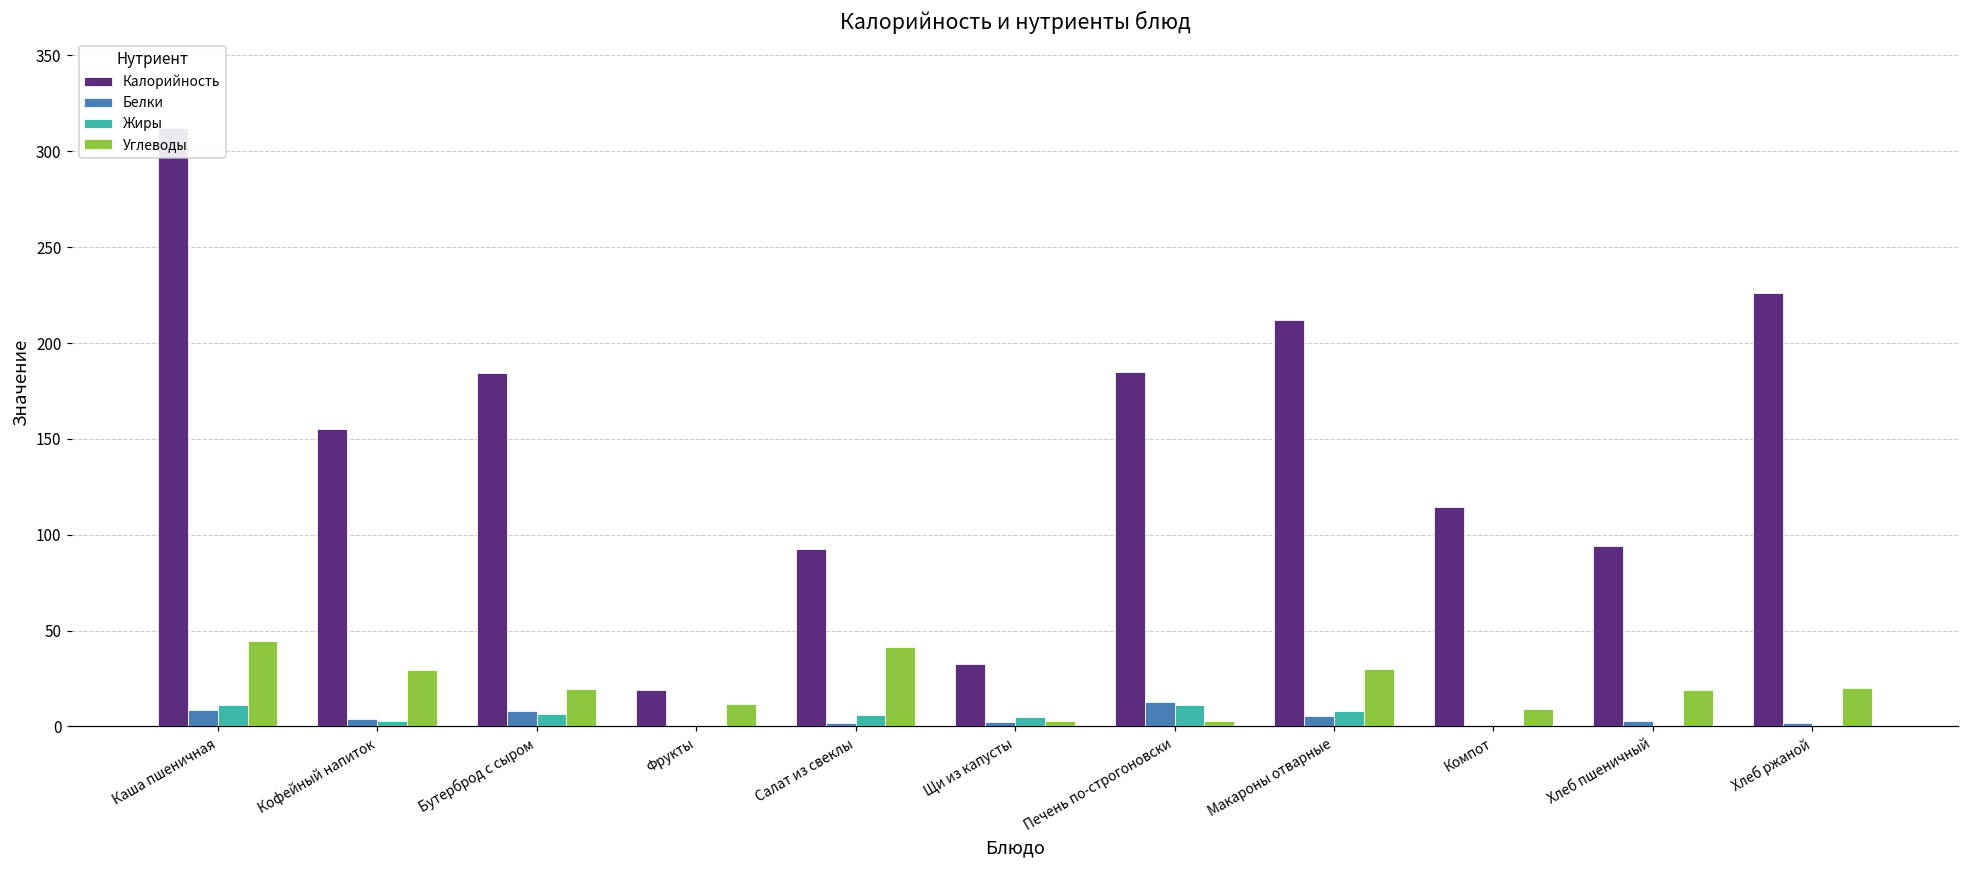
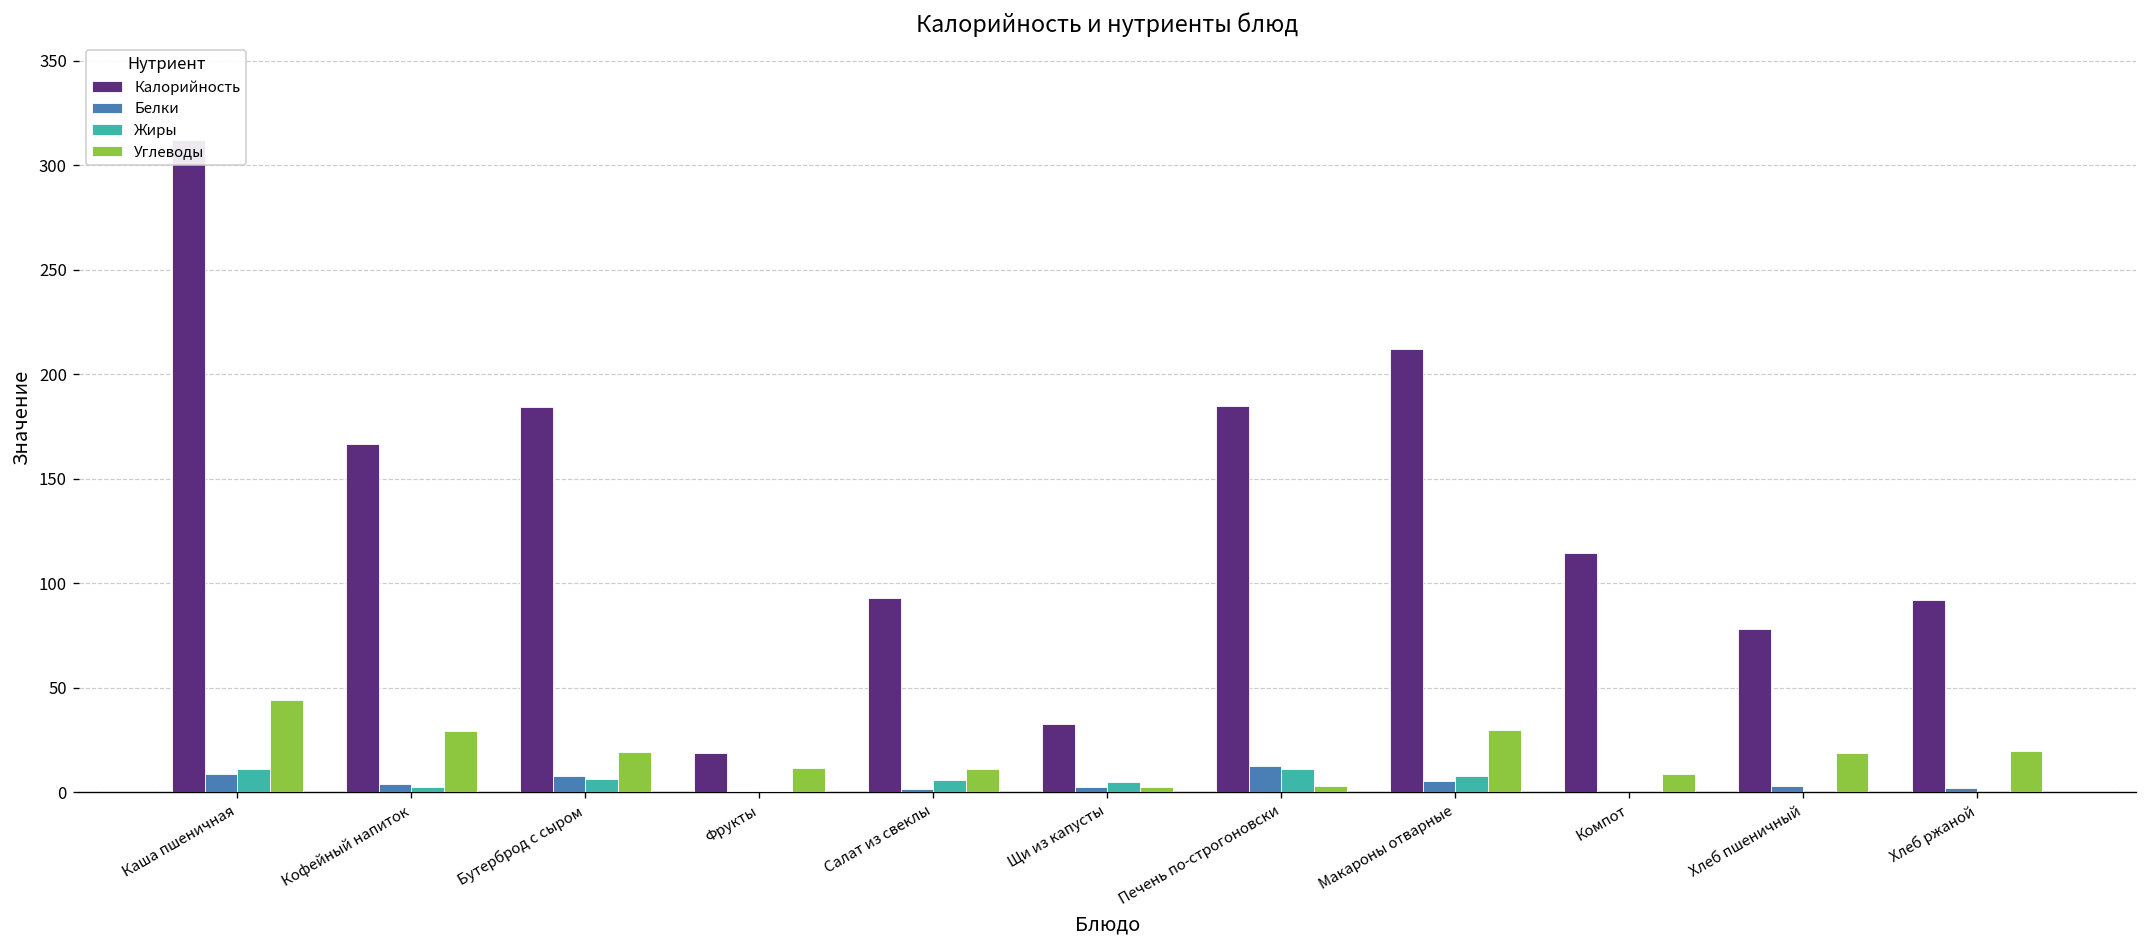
Калорийность, Кофейный напиток: 155 -> 167
Углеводы, Салат из свеклы: 41 -> 11
Калорийность, Хлеб пшеничный: 94 -> 78
Калорийность, Хлеб ржаной: 226 -> 92
